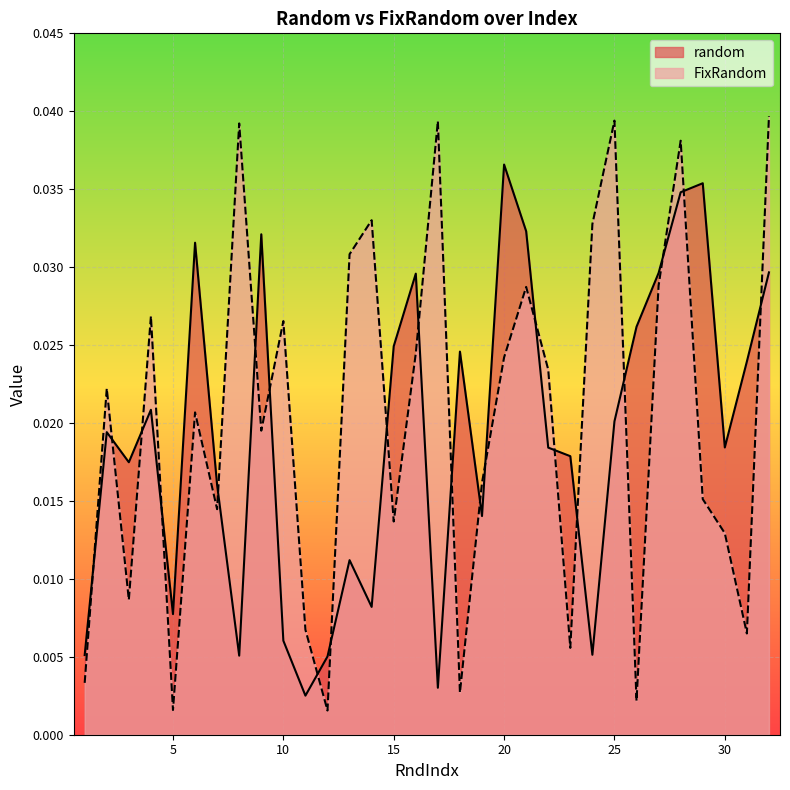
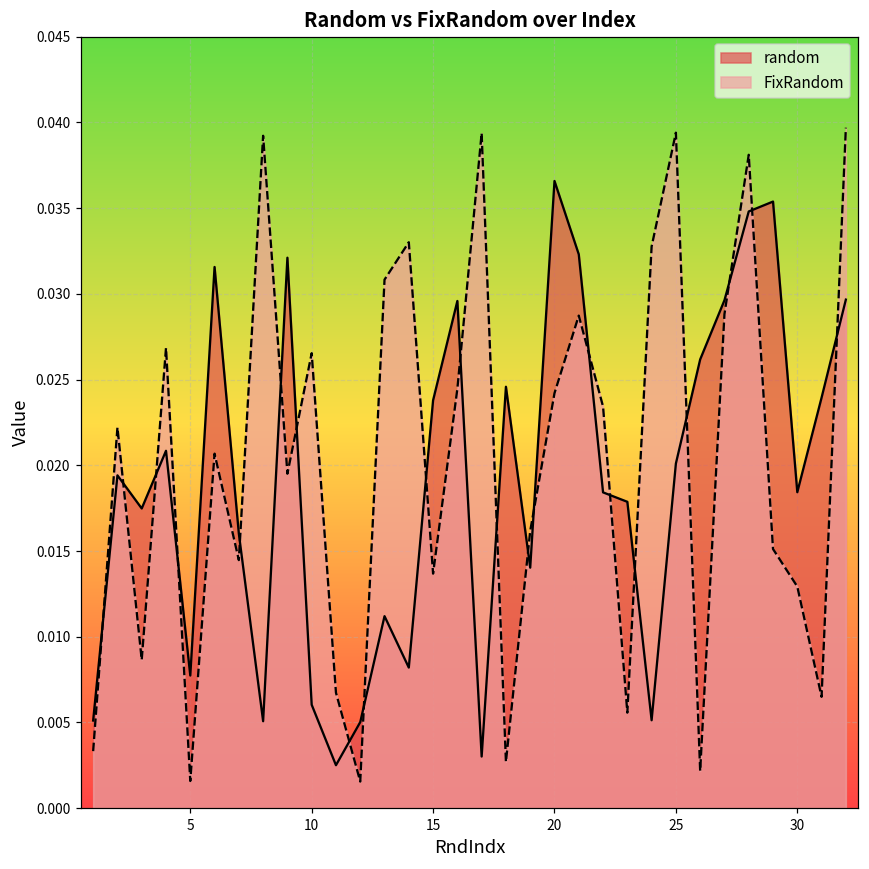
random, 15: 0.0249 -> 0.0238
